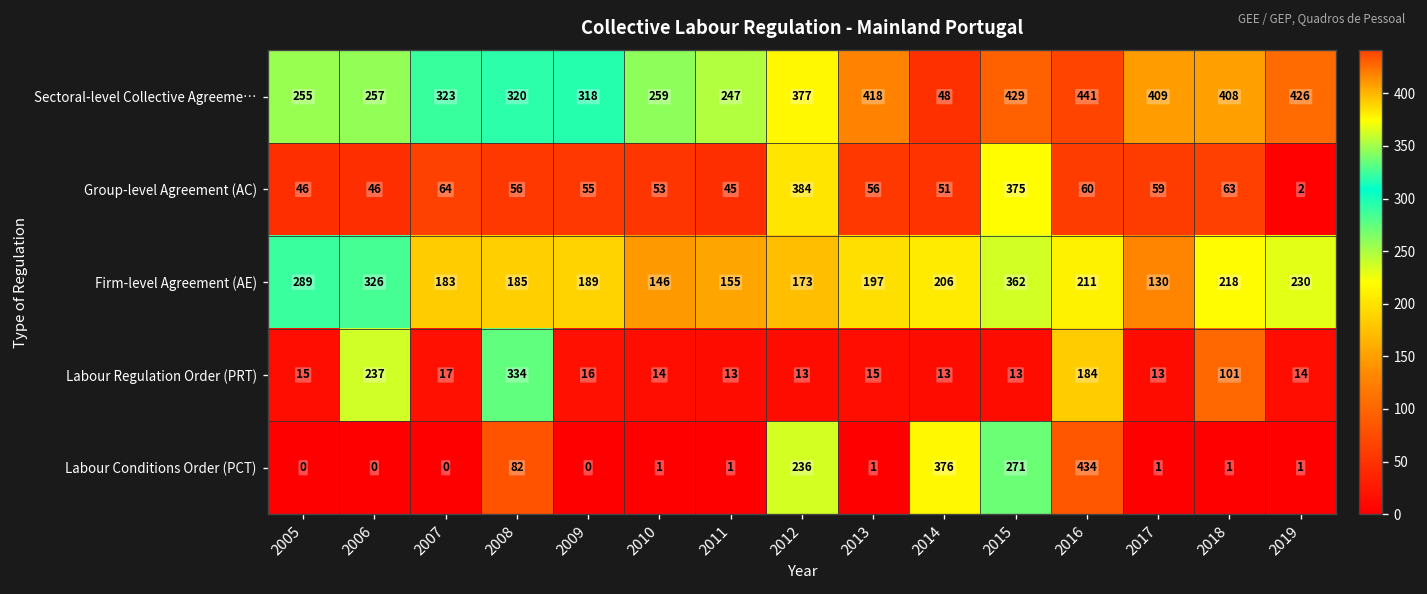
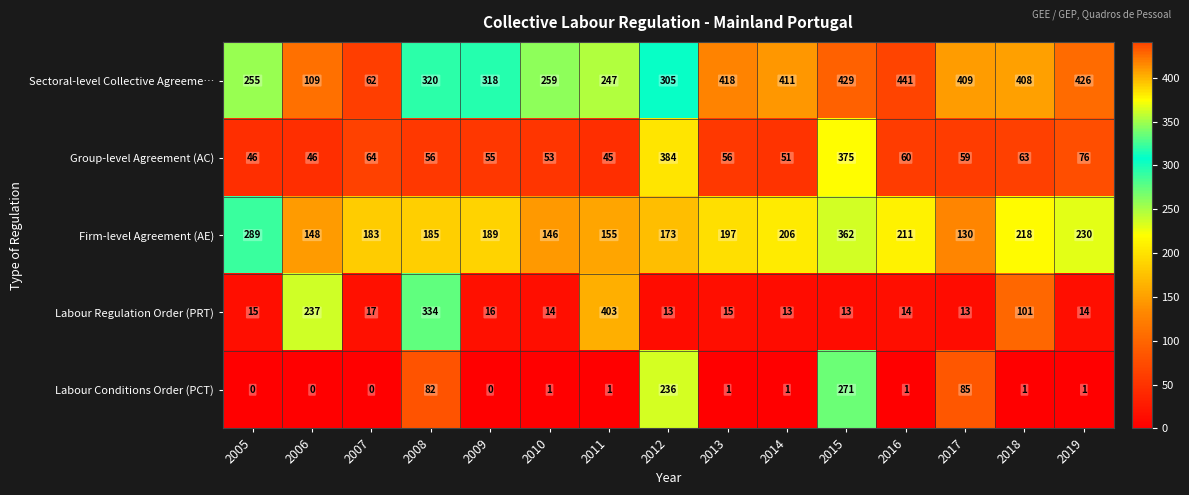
Sectoral-level Collective Agreeme…, 2006: 257 -> 109
Sectoral-level Collective Agreeme…, 2007: 323 -> 62
Sectoral-level Collective Agreeme…, 2012: 377 -> 305
Sectoral-level Collective Agreeme…, 2014: 48 -> 411
Group-level Agreement (AC), 2019: 2 -> 76
Firm-level Agreement (AE), 2006: 326 -> 148
Labour Regulation Order (PRT), 2011: 13 -> 403
Labour Regulation Order (PRT), 2016: 184 -> 14
Labour Conditions Order (PCT), 2014: 376 -> 1
Labour Conditions Order (PCT), 2016: 434 -> 1
Labour Conditions Order (PCT), 2017: 1 -> 85
